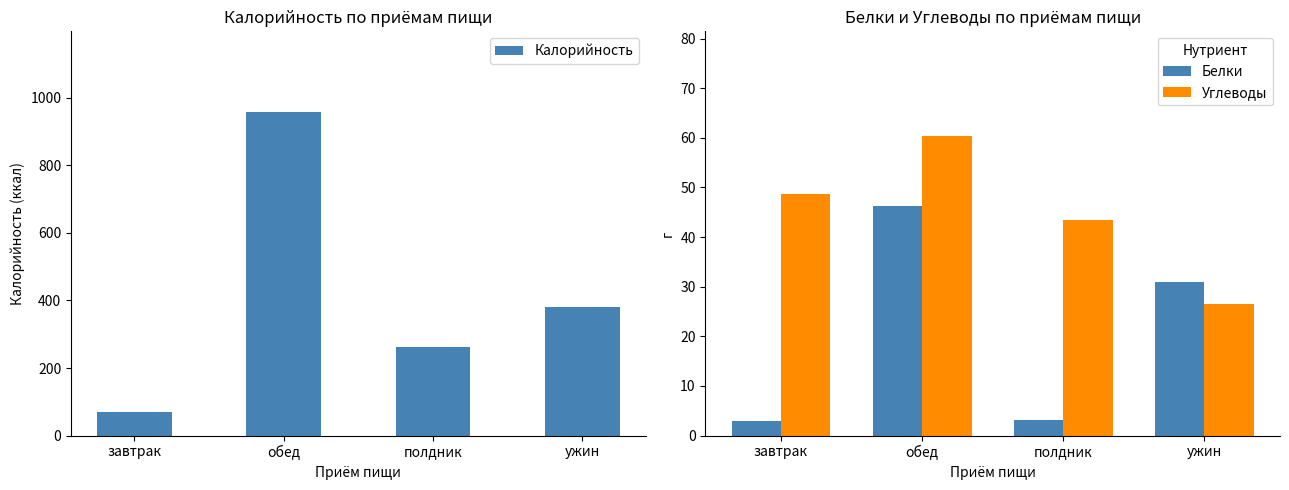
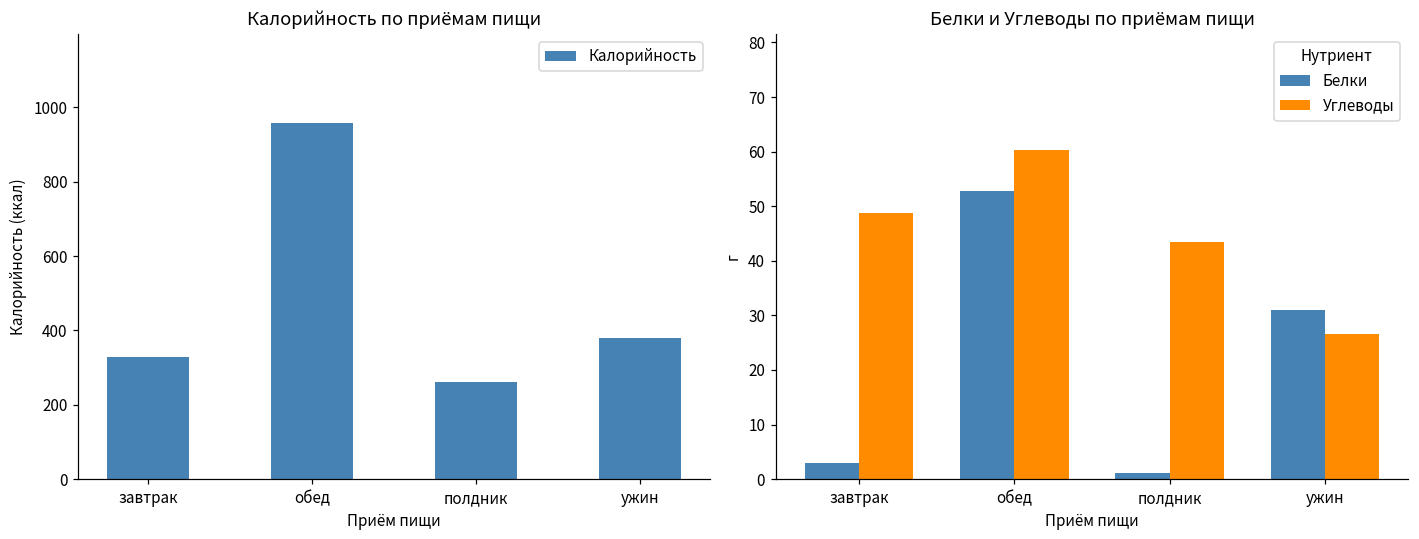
Калорийность по приёмам пищи, завтрак: 70 -> 330
Белки и Углеводы по приёмам пищи, Белки, обед: 46 -> 53
Белки и Углеводы по приёмам пищи, Белки, полдник: 3 -> 1
